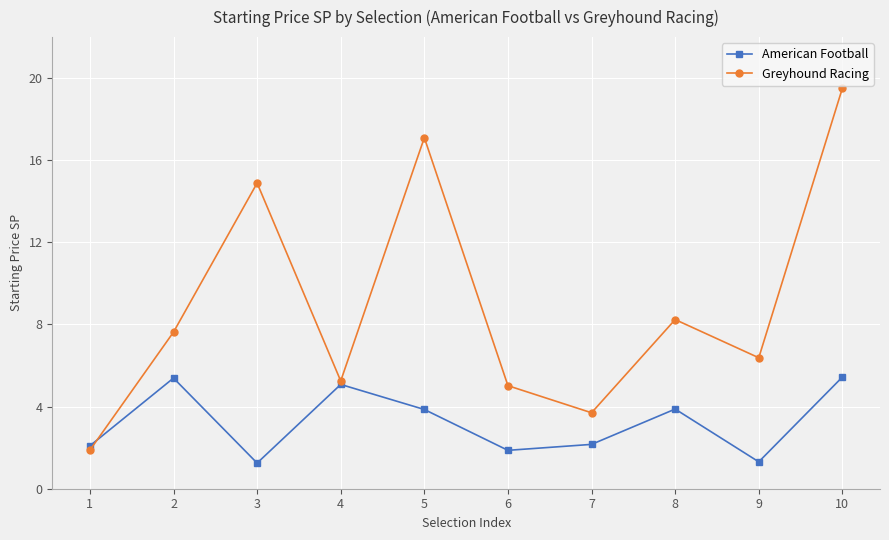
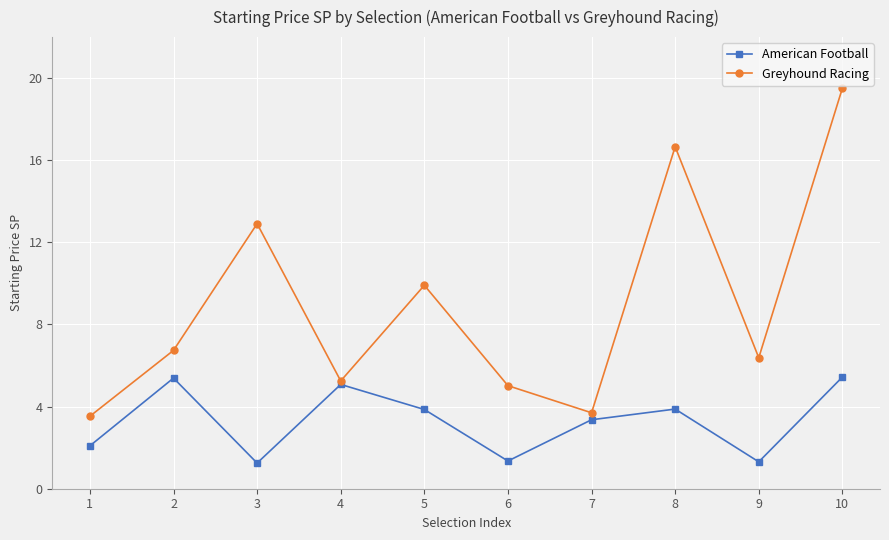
Greyhound Racing, 1: 1.9 -> 3.5
Greyhound Racing, 2: 7.6 -> 6.7
Greyhound Racing, 3: 14.9 -> 12.9
Greyhound Racing, 5: 17.1 -> 9.9
American Football, 6: 1.9 -> 1.4
American Football, 7: 2.2 -> 3.4
Greyhound Racing, 8: 8.2 -> 16.7
